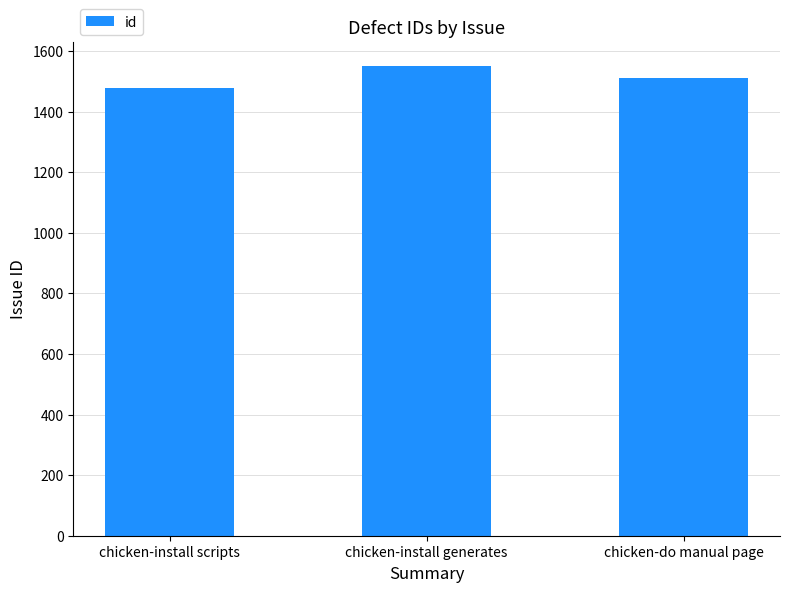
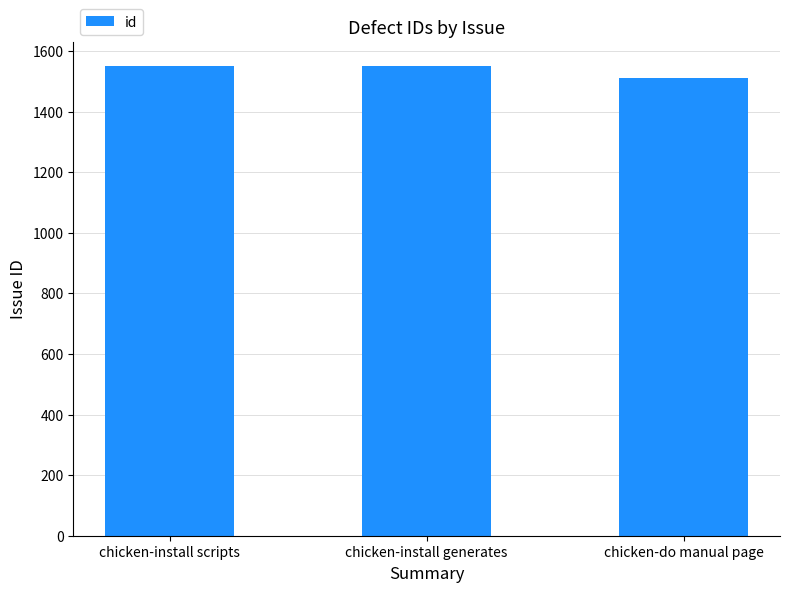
chicken-install scripts: 1480 -> 1550
